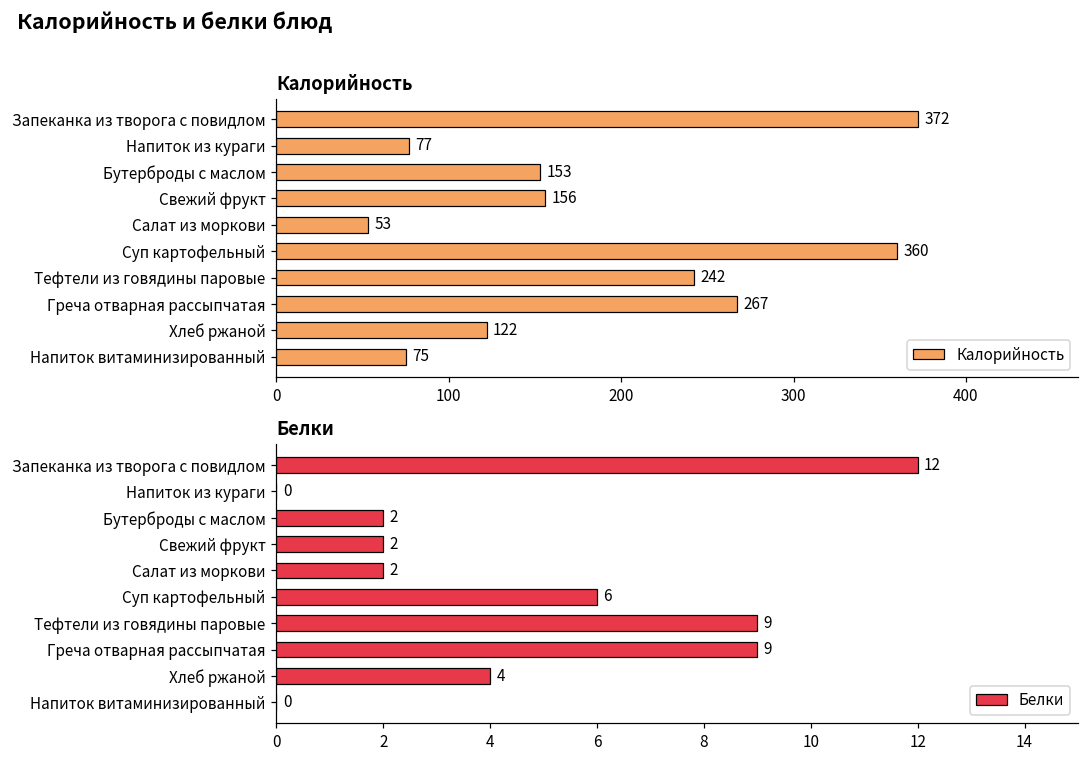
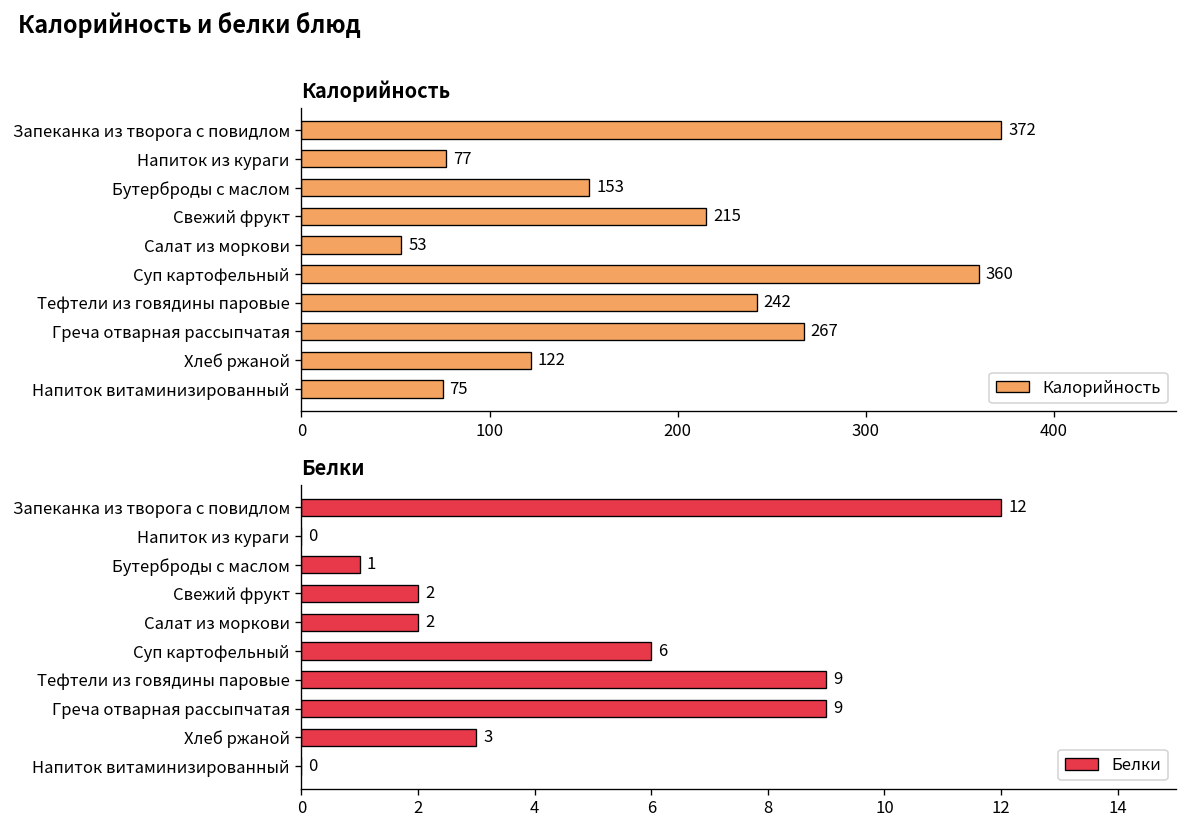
Калорийность, Свежий фрукт: 156 -> 215
Белки, Бутерброды с маслом: 2 -> 1
Белки, Хлеб ржаной: 4 -> 3
